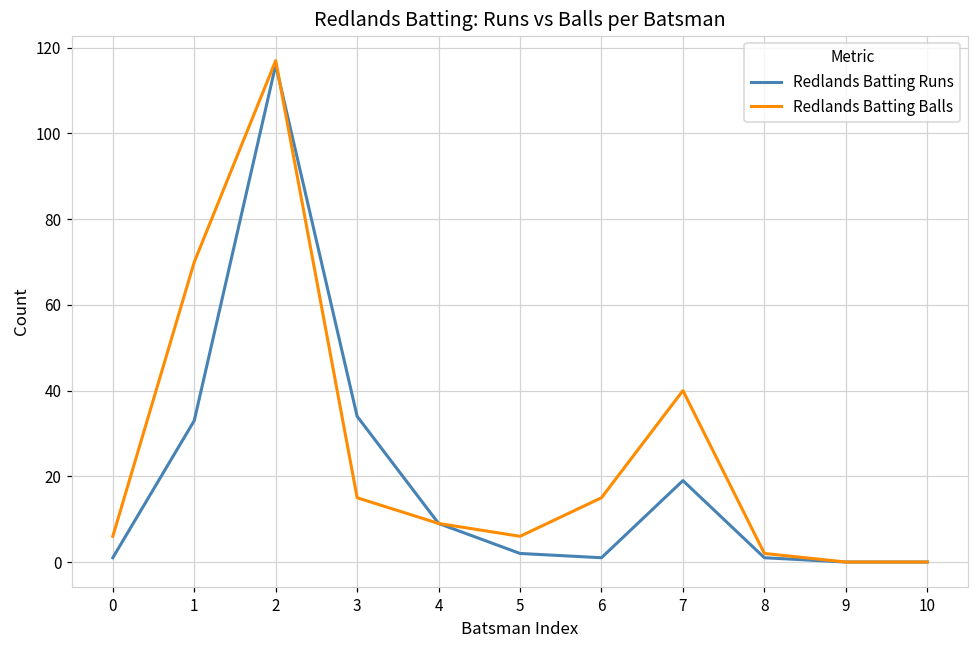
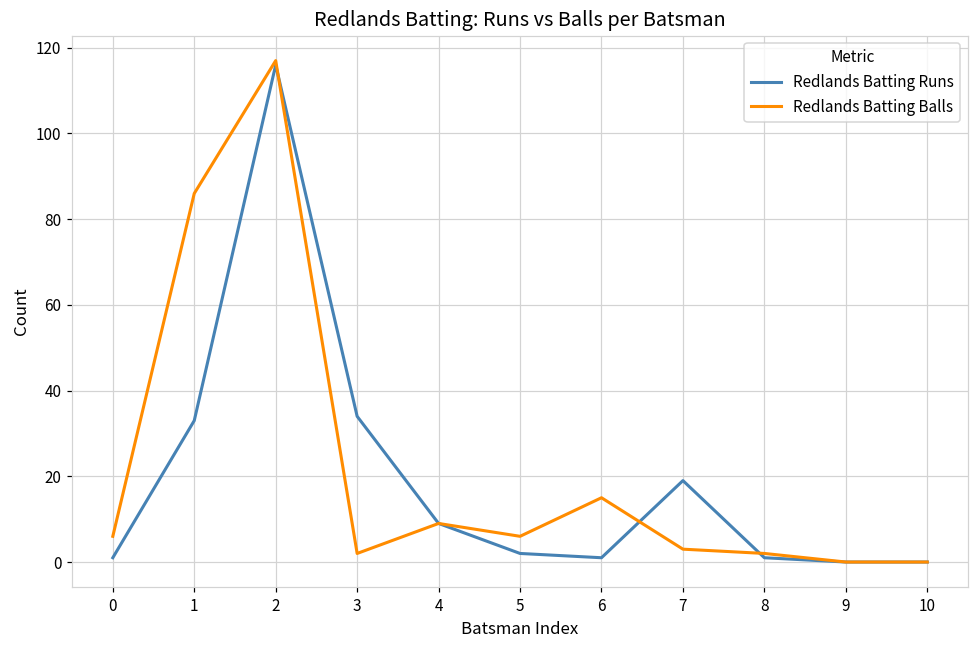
Redlands Batting Balls, 1: 70 -> 86
Redlands Batting Balls, 3: 15 -> 2
Redlands Batting Balls, 7: 40 -> 3
